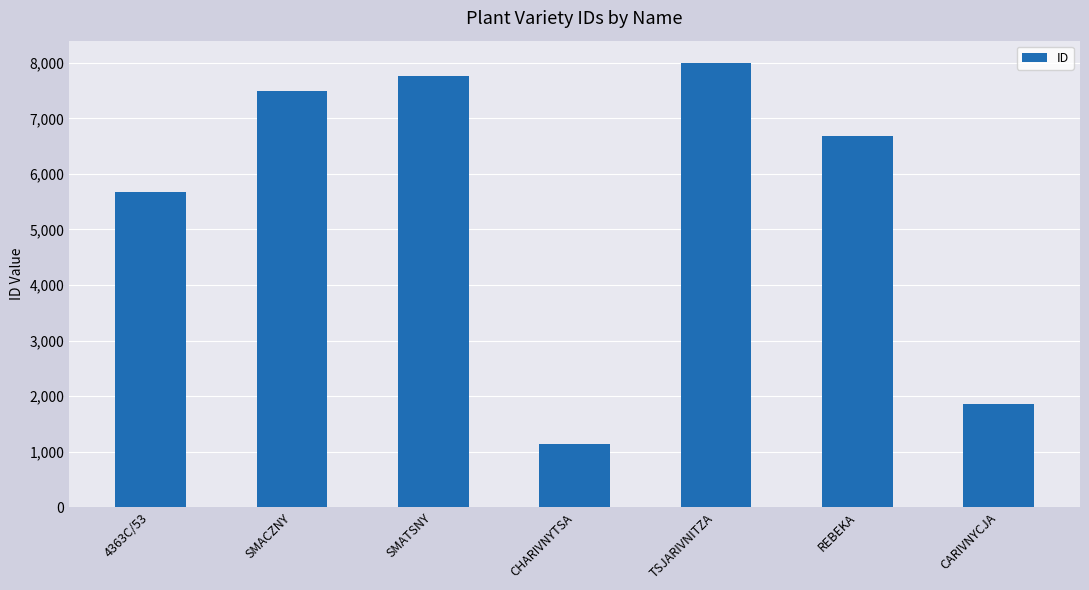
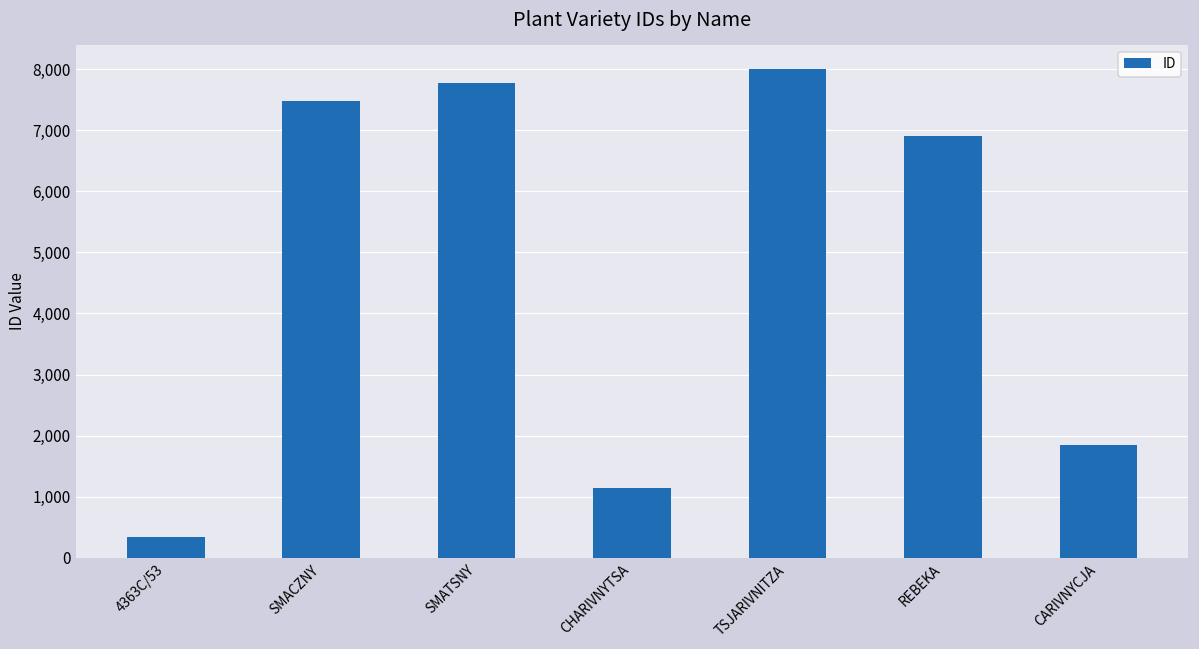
4363C/53: 5,700 -> 300
REBEKA: 6,700 -> 6,900
